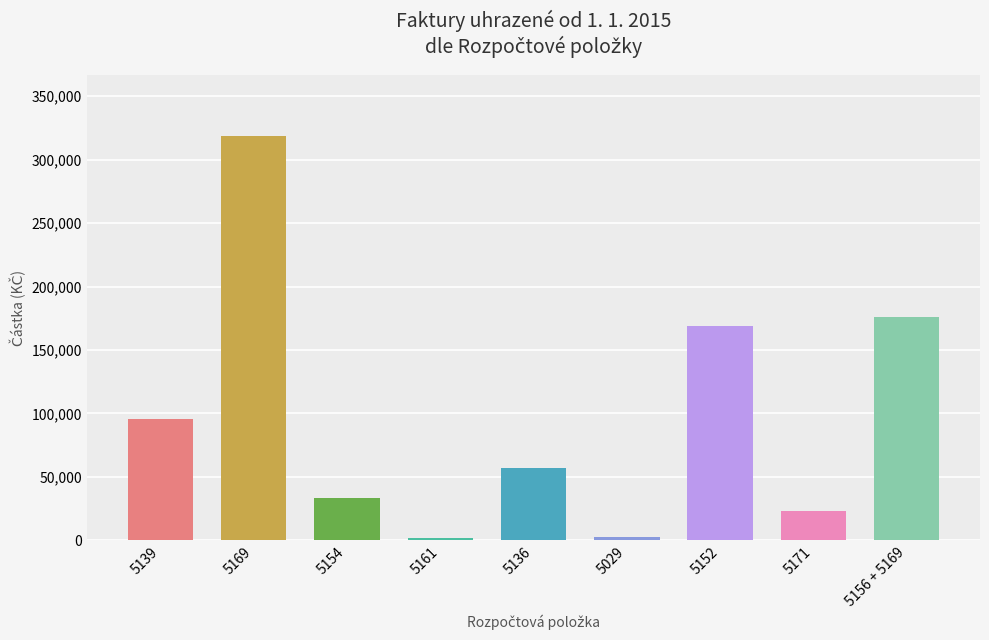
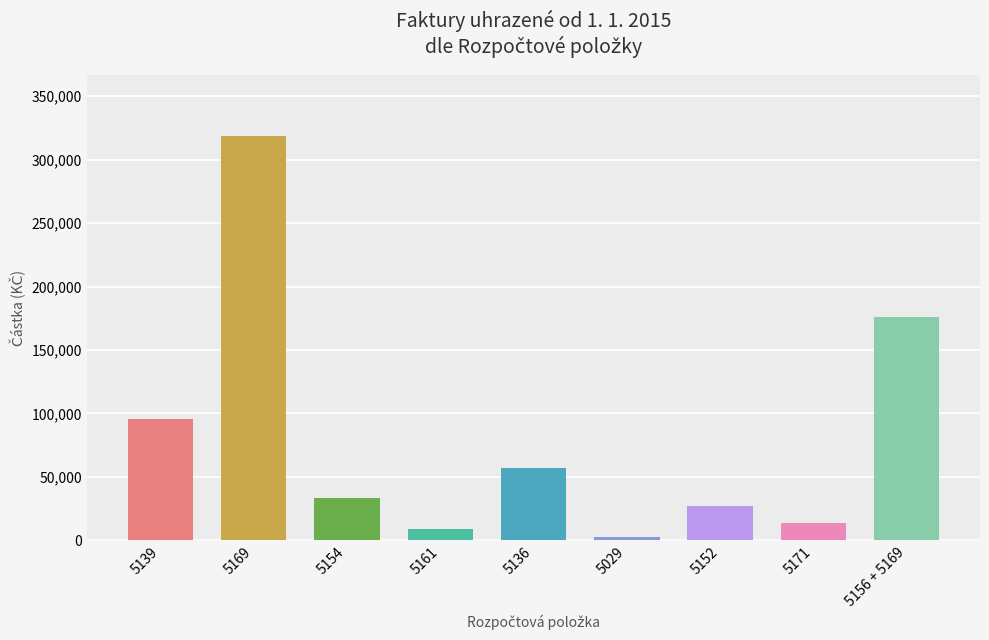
5161: 2,000 -> 9,000
5152: 169,000 -> 27,000
5171: 23,000 -> 14,000
